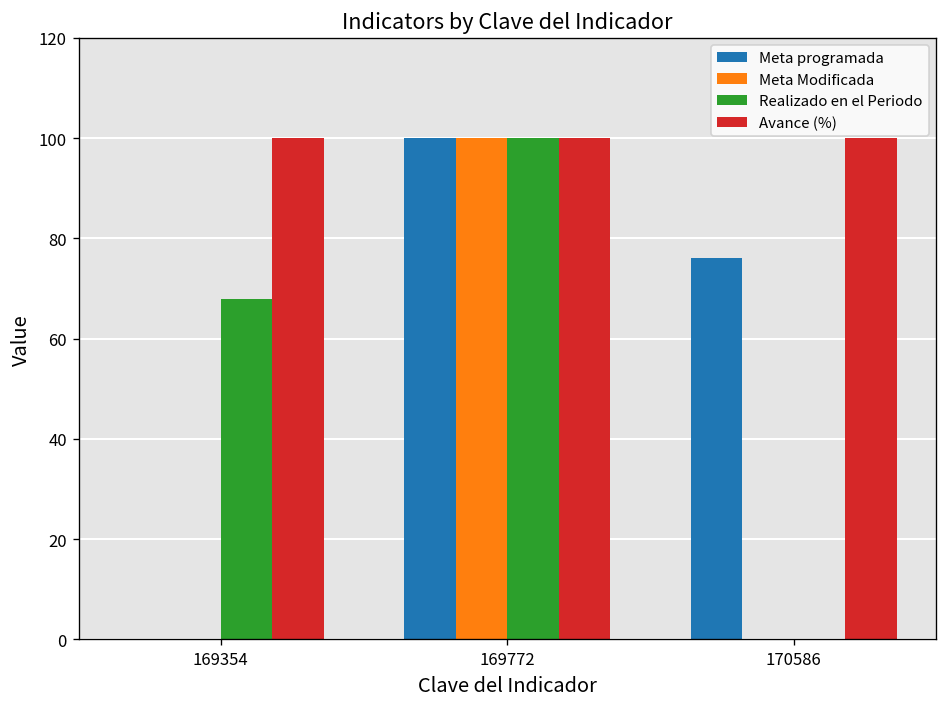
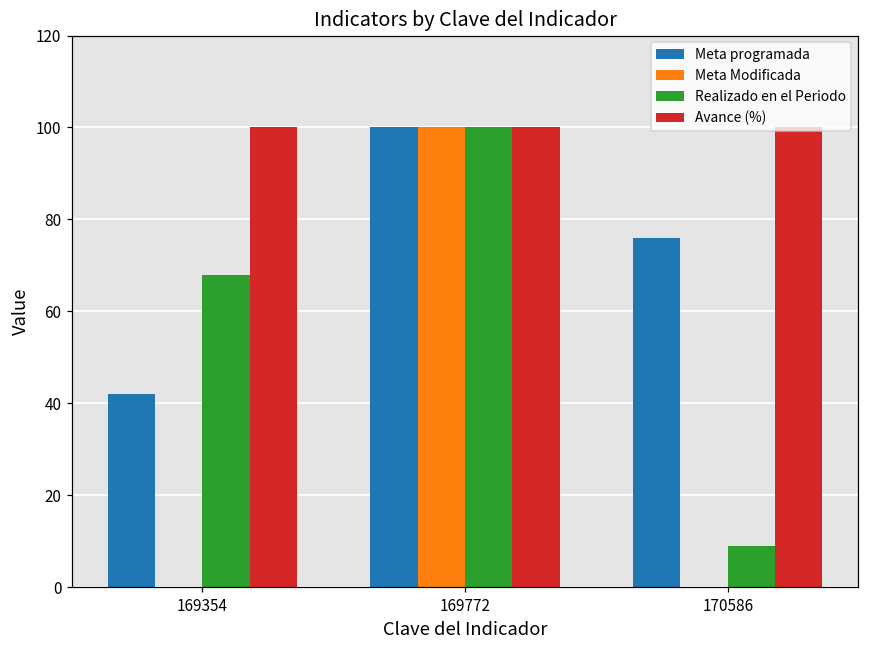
Meta programada, 169354: 0 -> 42
Realizado en el Periodo, 170586: 0 -> 9
